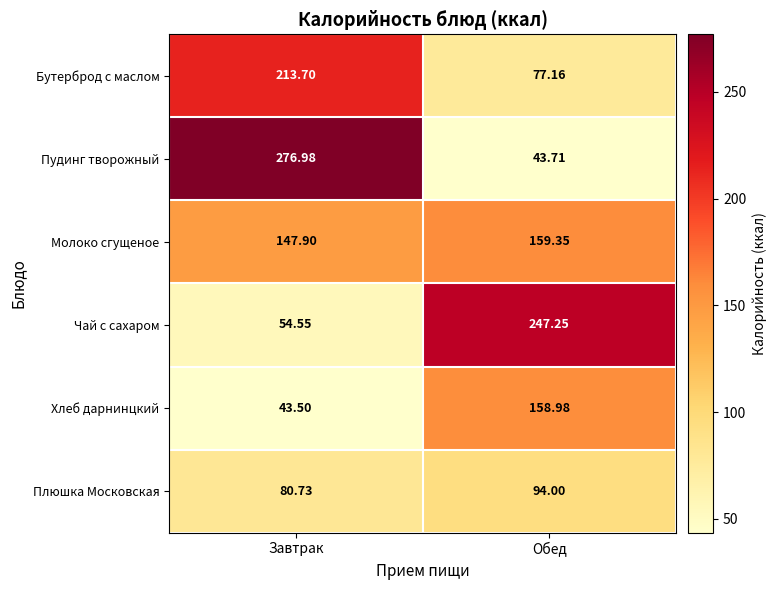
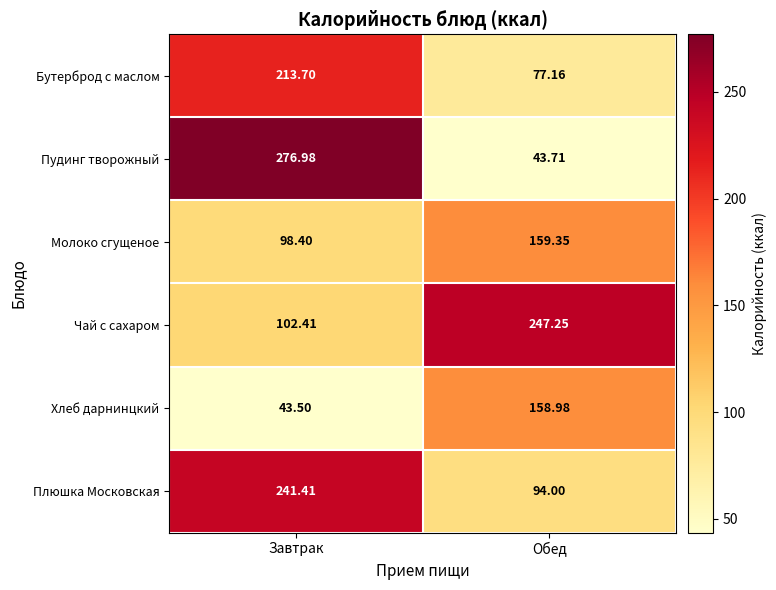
Молоко сгущеное, Завтрак: 147.90 -> 98.40
Чай с сахаром, Завтрак: 54.55 -> 102.41
Плюшка Московская, Завтрак: 80.73 -> 241.41
